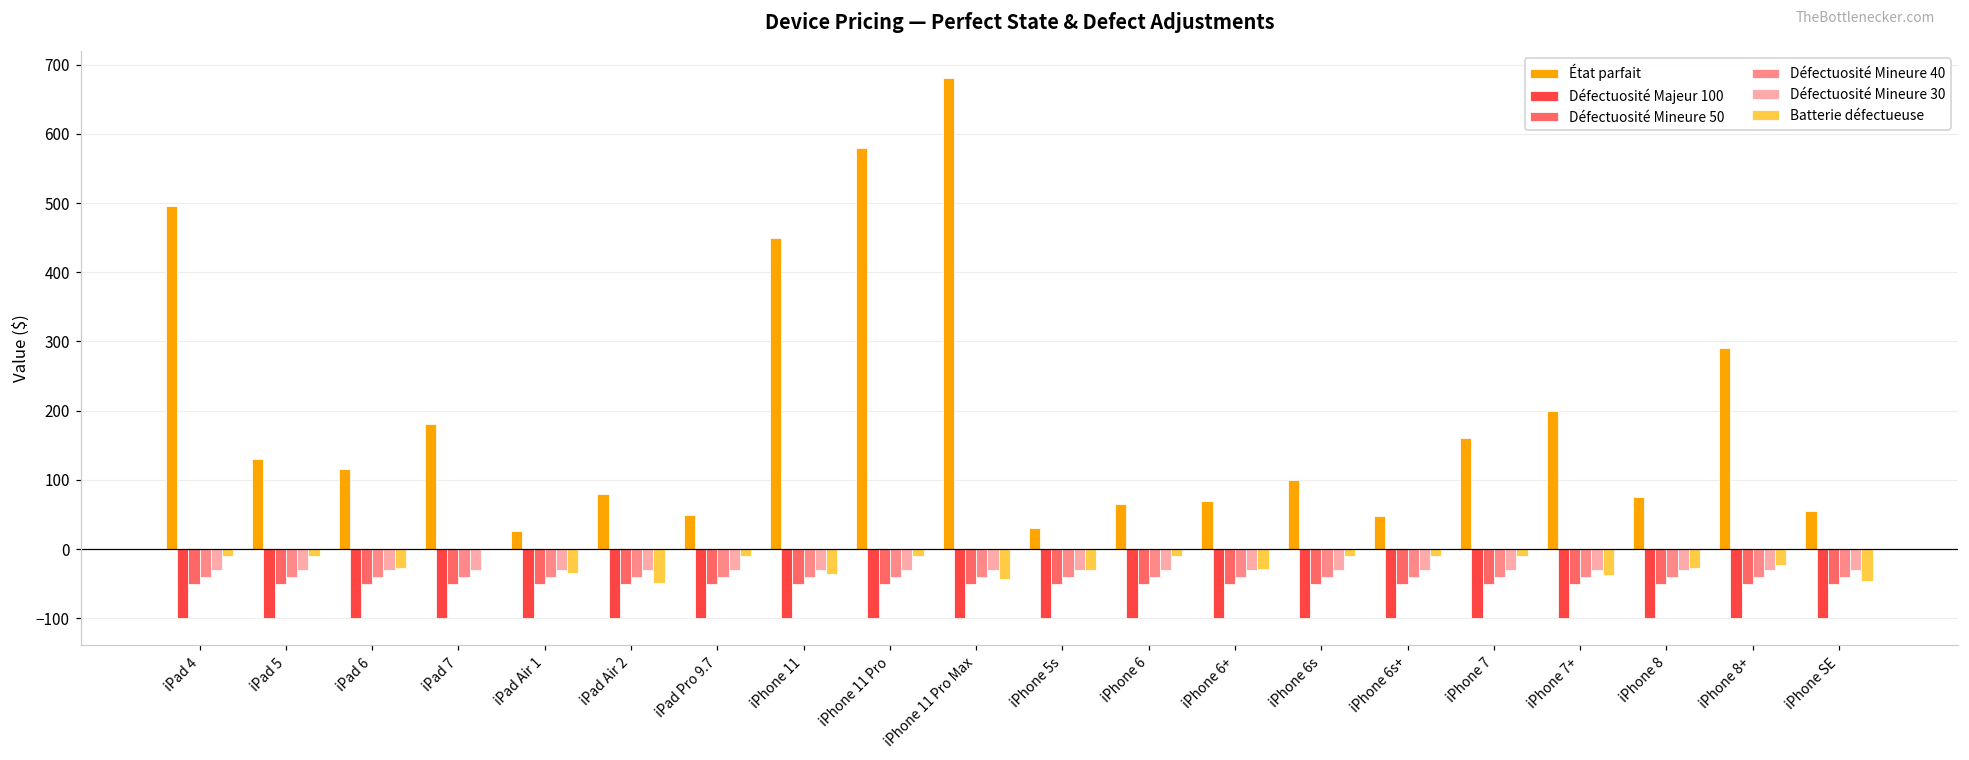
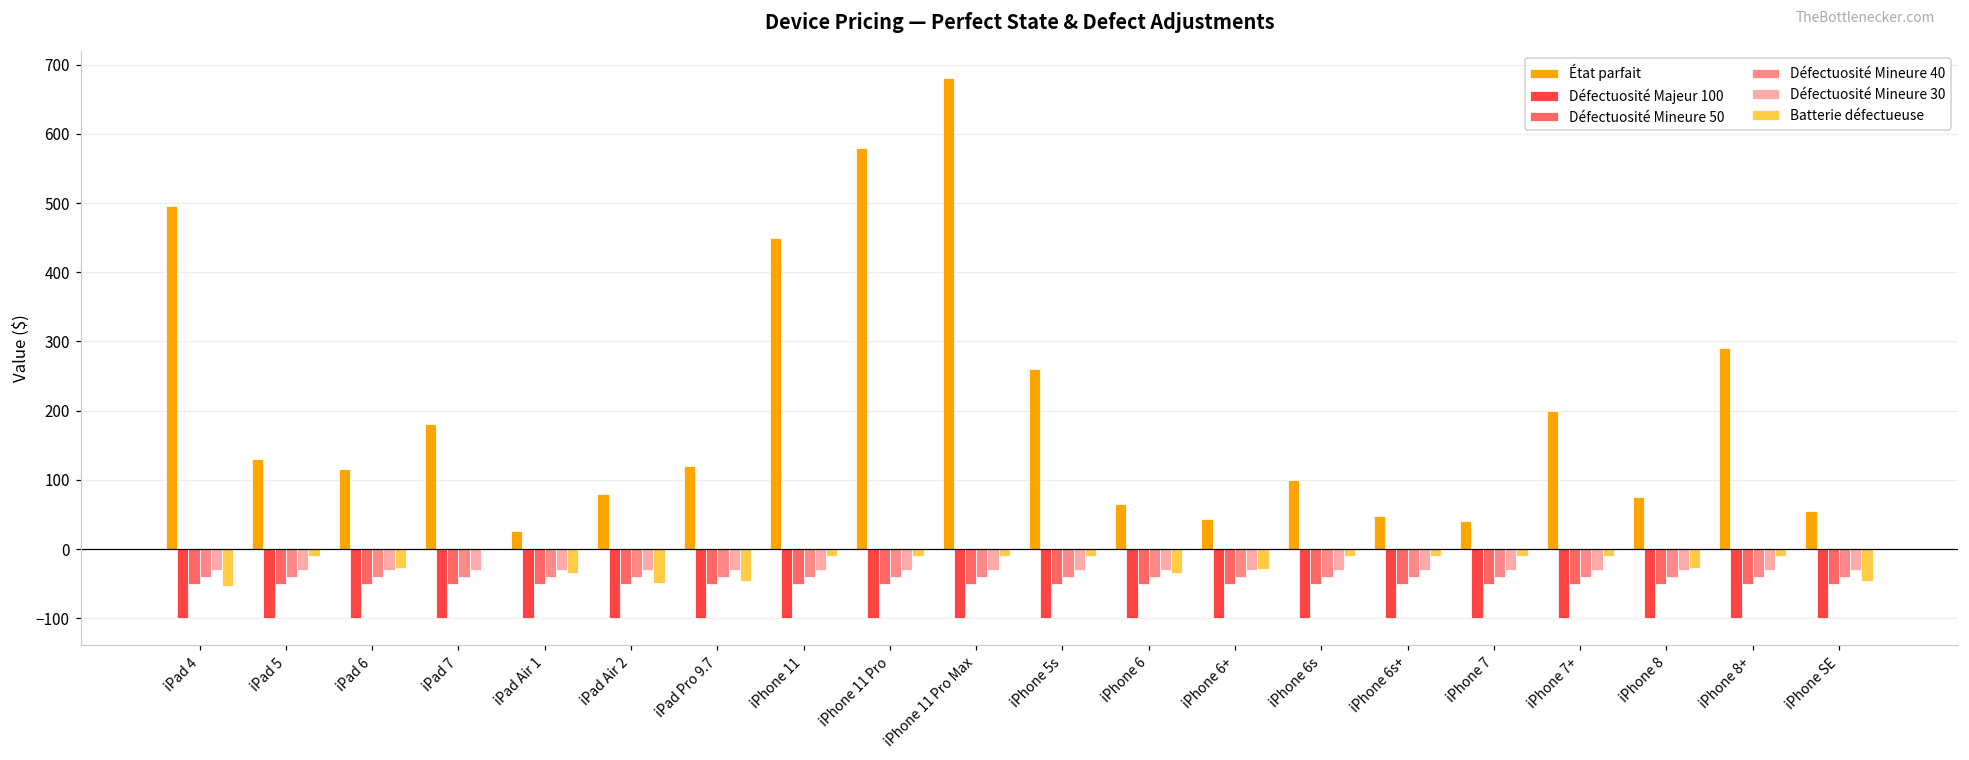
Batterie défectueuse, iPad 4: -10 -> -50
État parfait, iPad Pro 9.7: 50 -> 120
Batterie défectueuse, iPad Pro 9.7: -10 -> -50
Batterie défectueuse, iPhone 11: -40 -> -10
Batterie défectueuse, iPhone 11 Pro Max: -40 -> -10
État parfait, iPhone 5s: 30 -> 260
Batterie défectueuse, iPhone 5s: -30 -> -10
Batterie défectueuse, iPhone 6: -10 -> -30
État parfait, iPhone 6+: 70 -> 40
État parfait, iPhone 7: 160 -> 40
Batterie défectueuse, iPhone 7+: -40 -> -10
Batterie défectueuse, iPhone 8+: -20 -> -10
